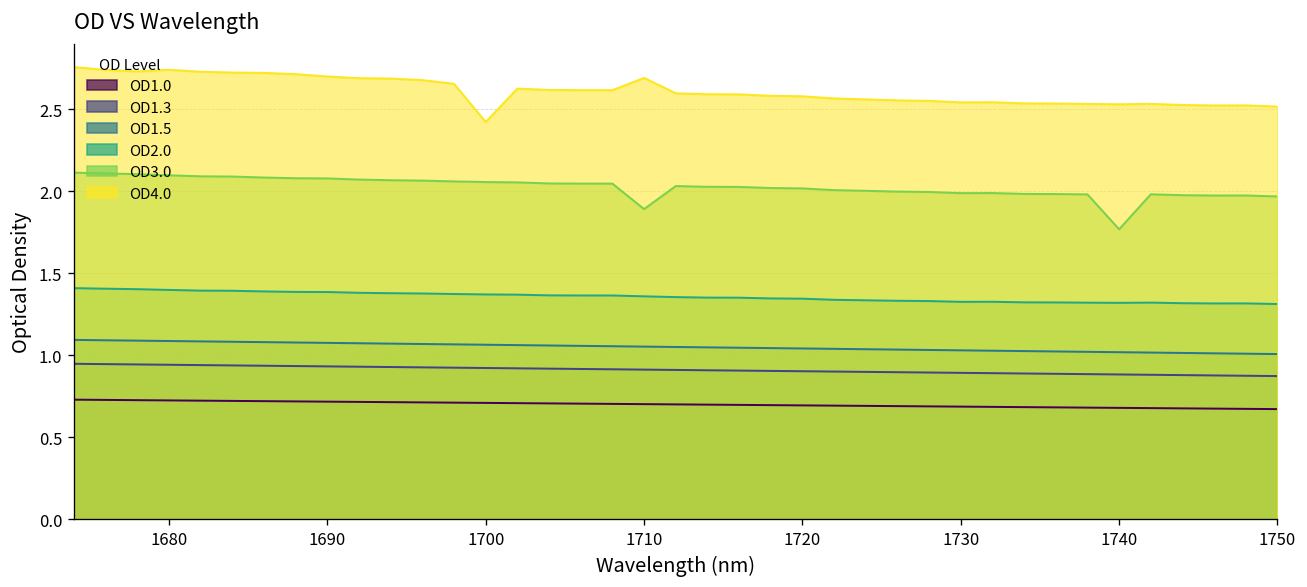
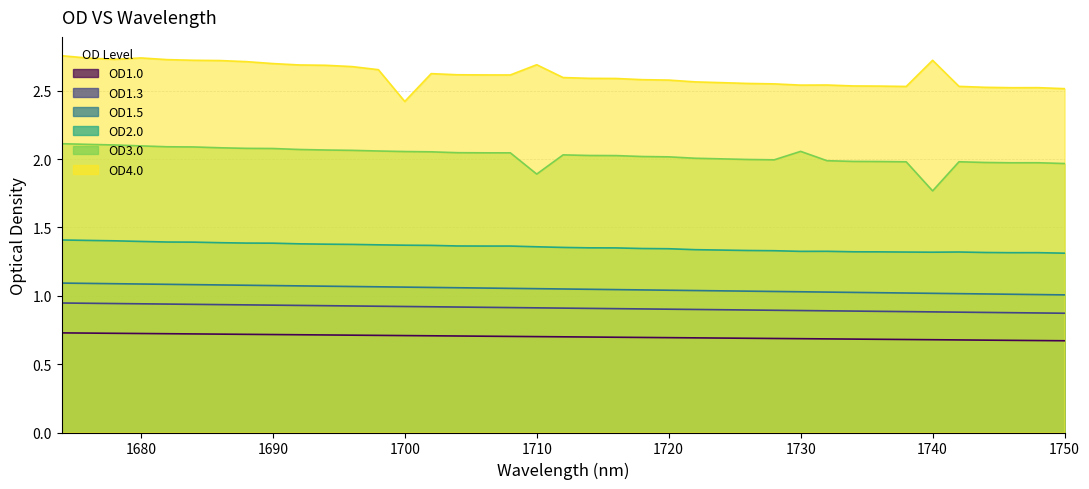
OD3.0, 1730: 1.99 -> 2.06
OD4.0, 1740: 2.53 -> 2.72
